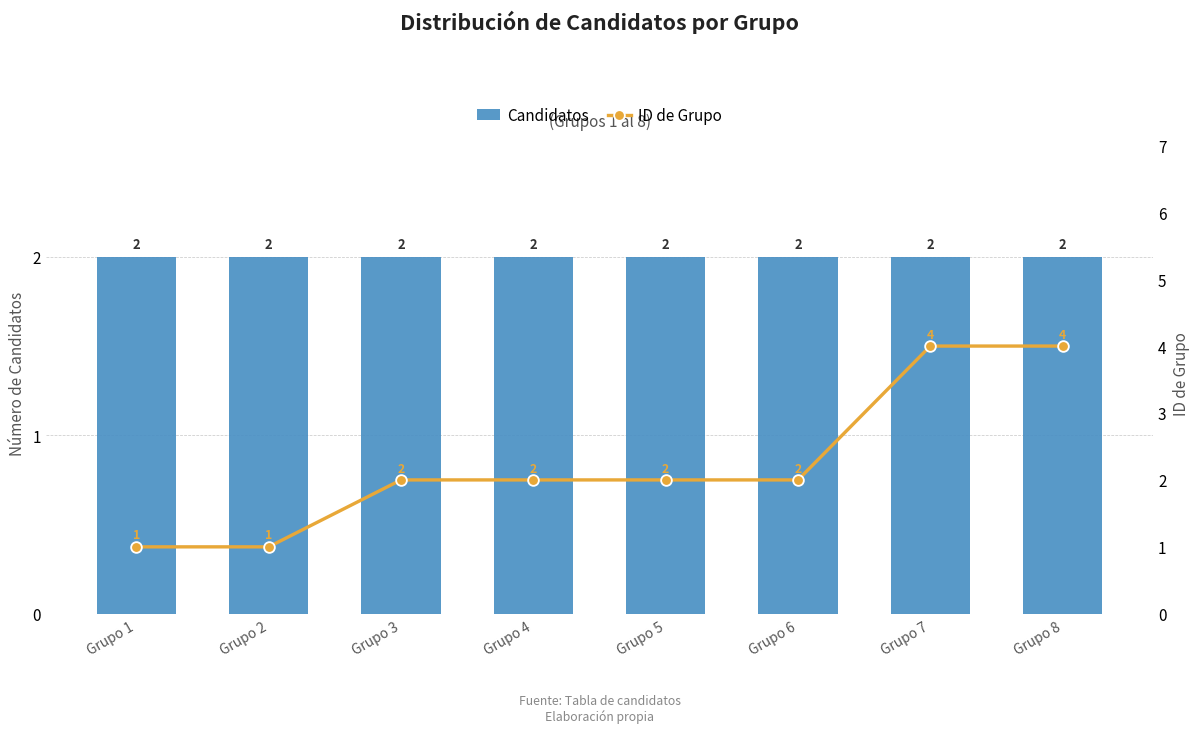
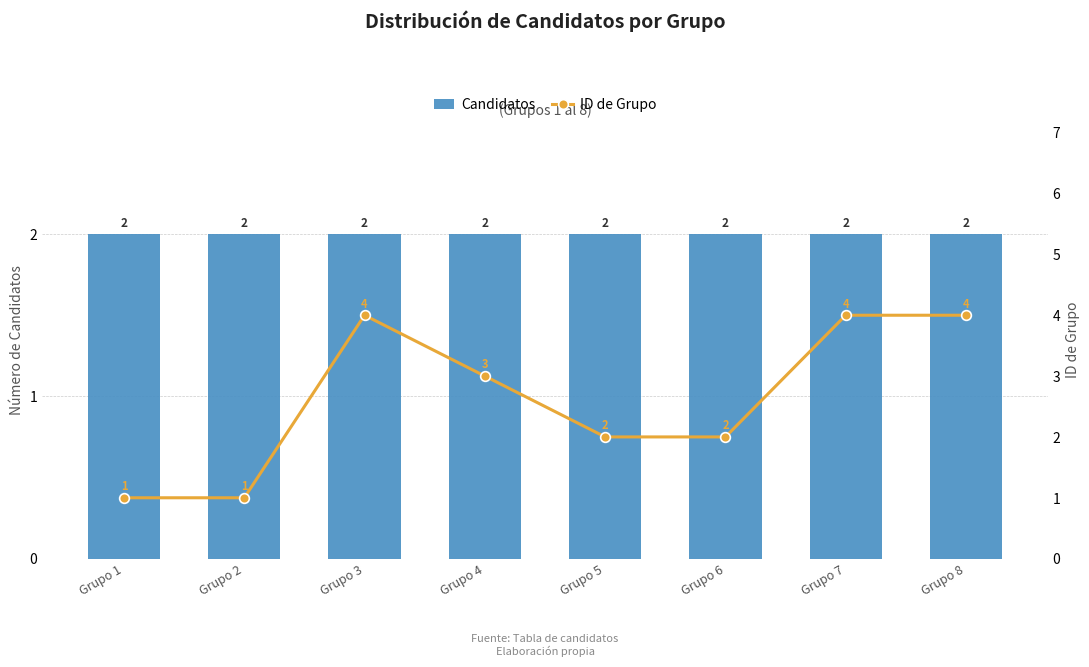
ID de Grupo, Grupo 3: 2 -> 4
ID de Grupo, Grupo 4: 2 -> 3
